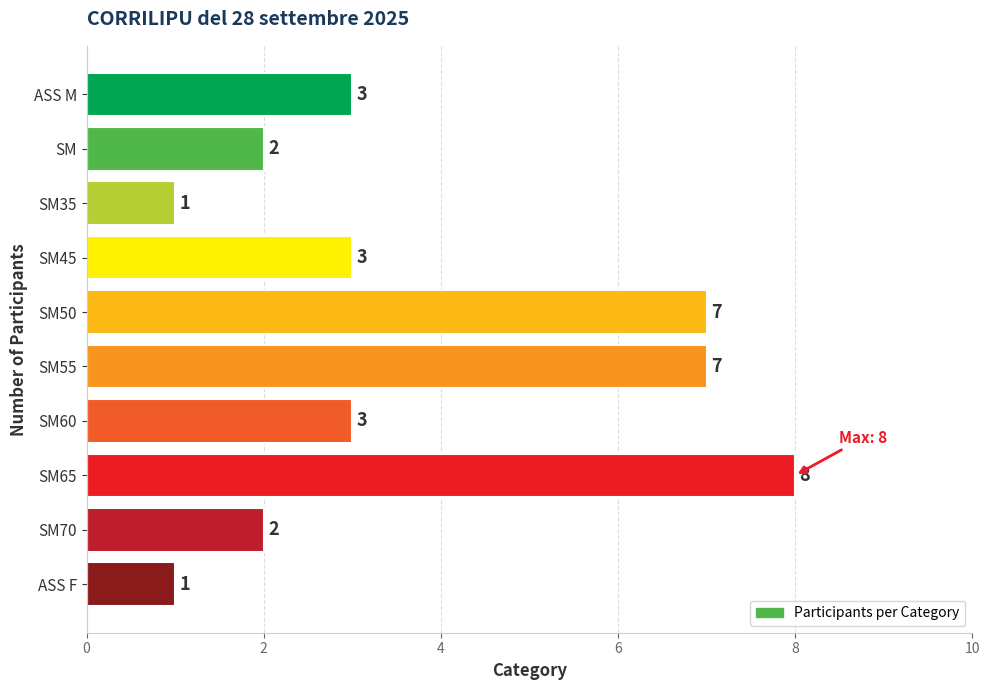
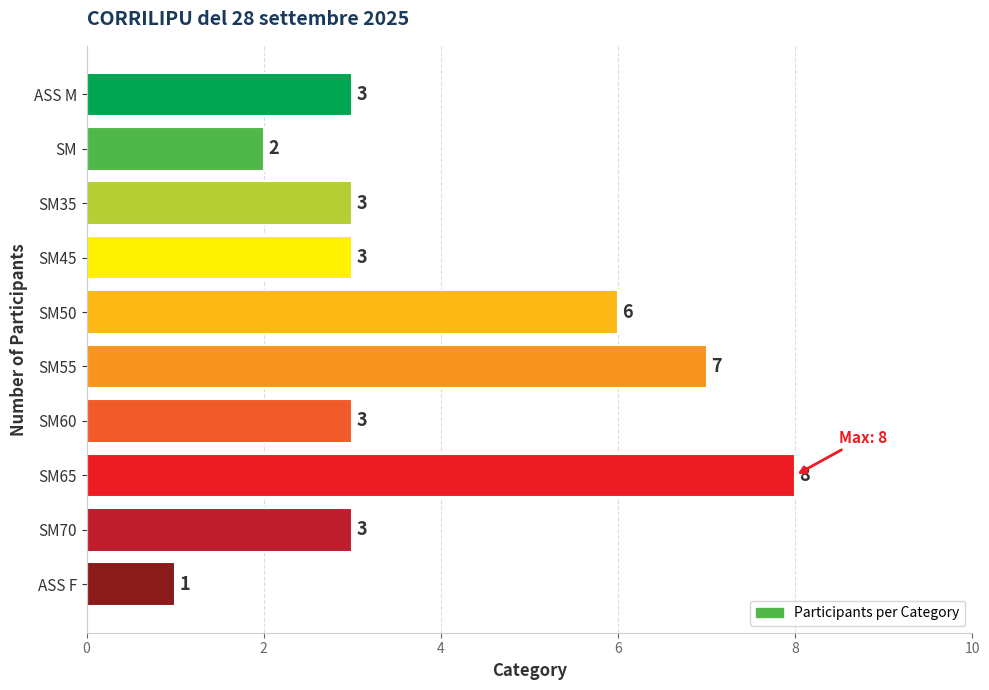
SM35: 1 -> 3
SM50: 7 -> 6
SM70: 2 -> 3
